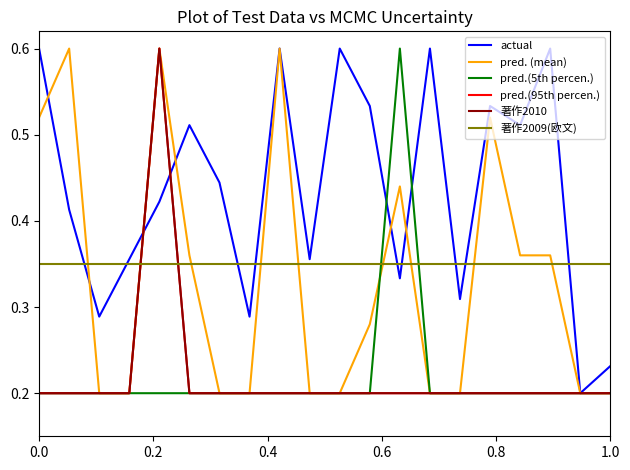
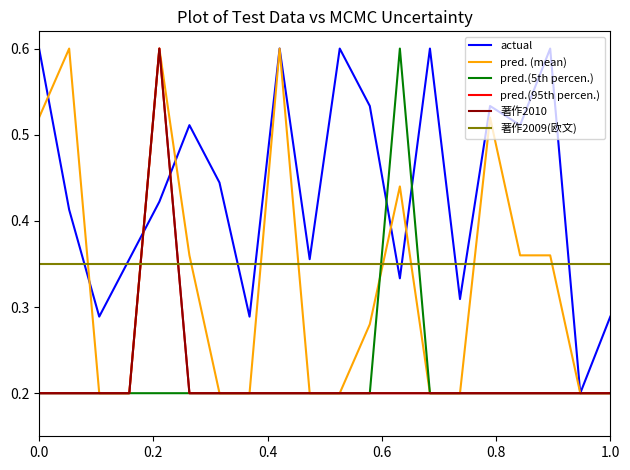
actual, 1.0: 0.23 -> 0.29
